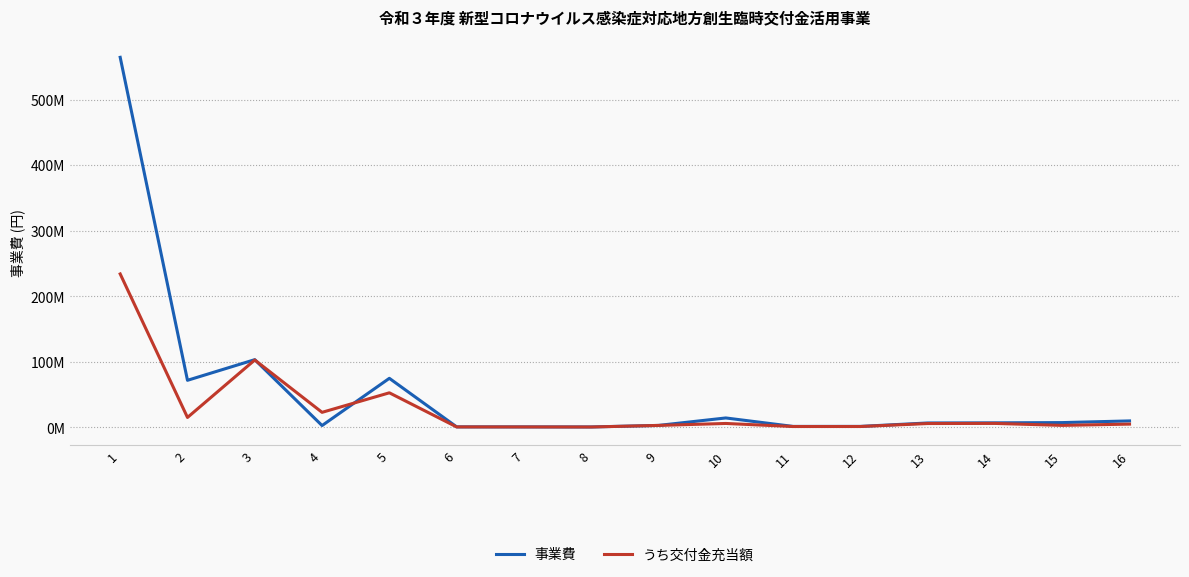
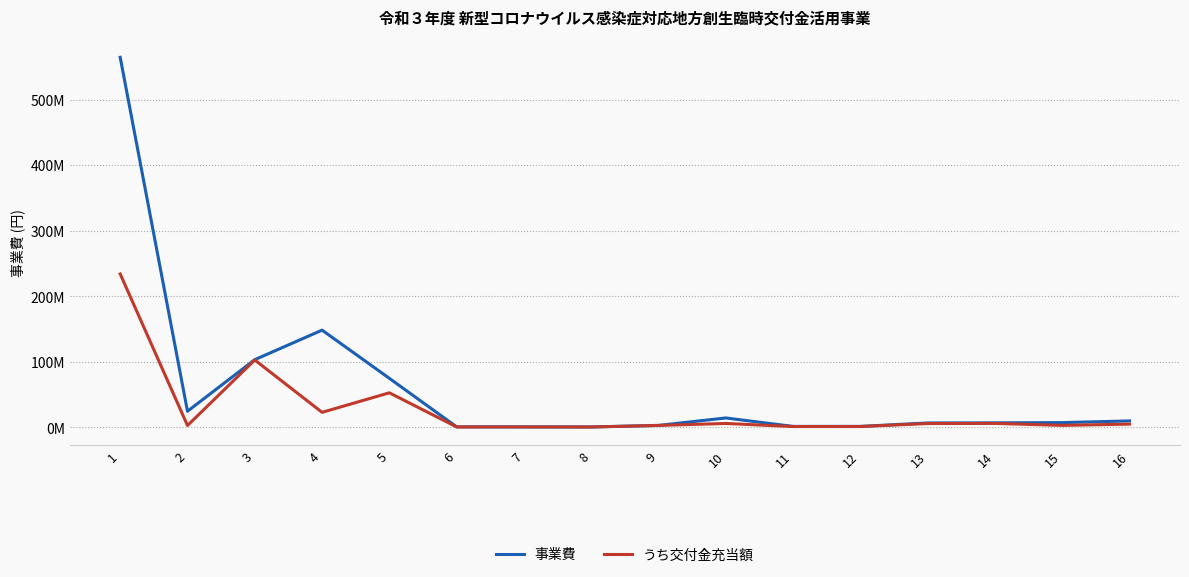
事業費, 2: 70000000 -> 20000000
うち交付金充当額, 2: 20000000 -> 0
事業費, 4: 0 -> 150000000
